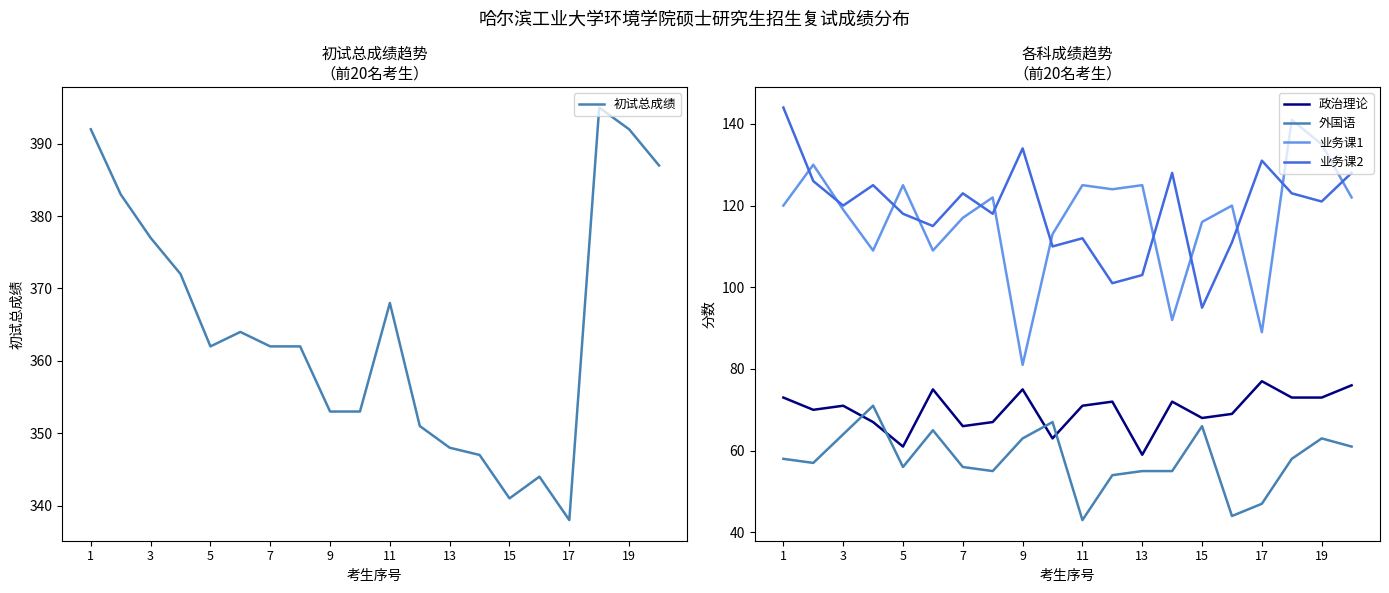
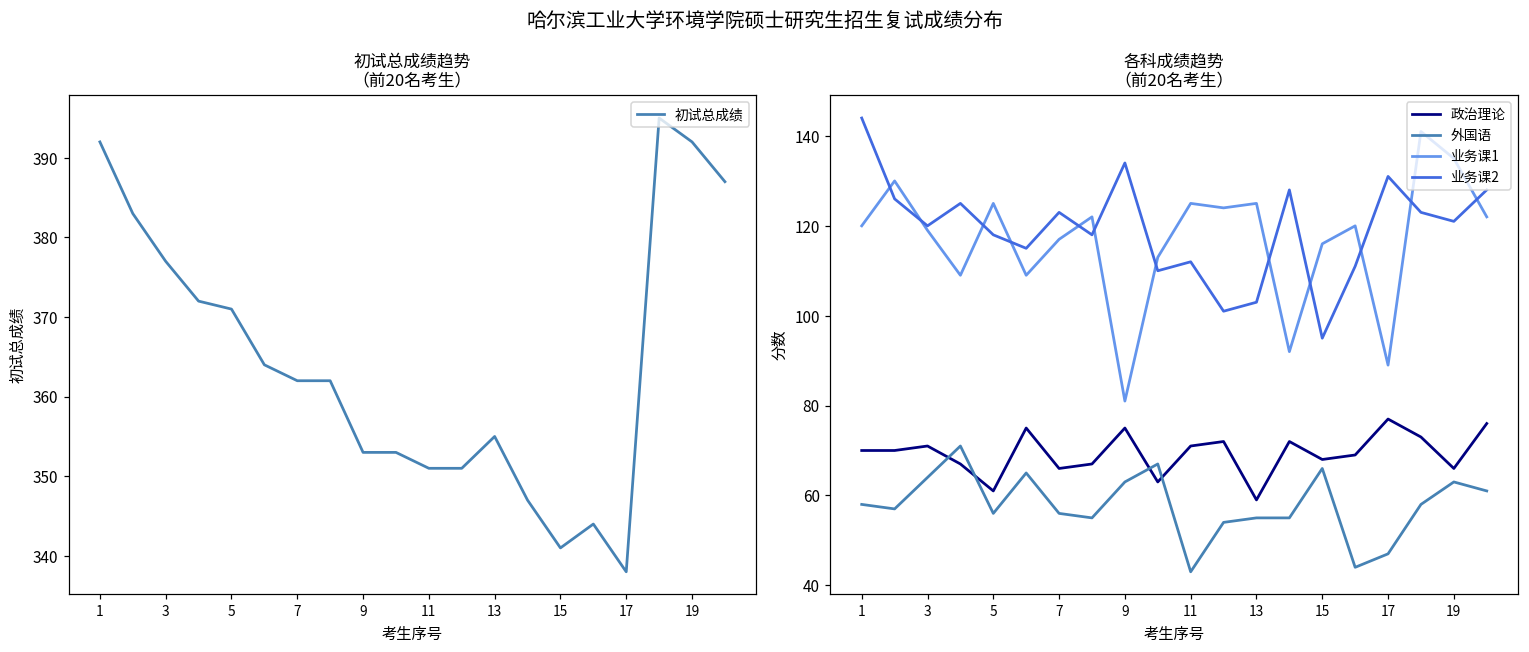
初试总成绩趋势 （前20名考生）, 5: 362 -> 371
初试总成绩趋势 （前20名考生）, 11: 368 -> 351
初试总成绩趋势 （前20名考生）, 13: 348 -> 355
各科成绩趋势 （前20名考生）, 政治理论, 1: 73 -> 70
各科成绩趋势 （前20名考生）, 政治理论, 19: 73 -> 66
